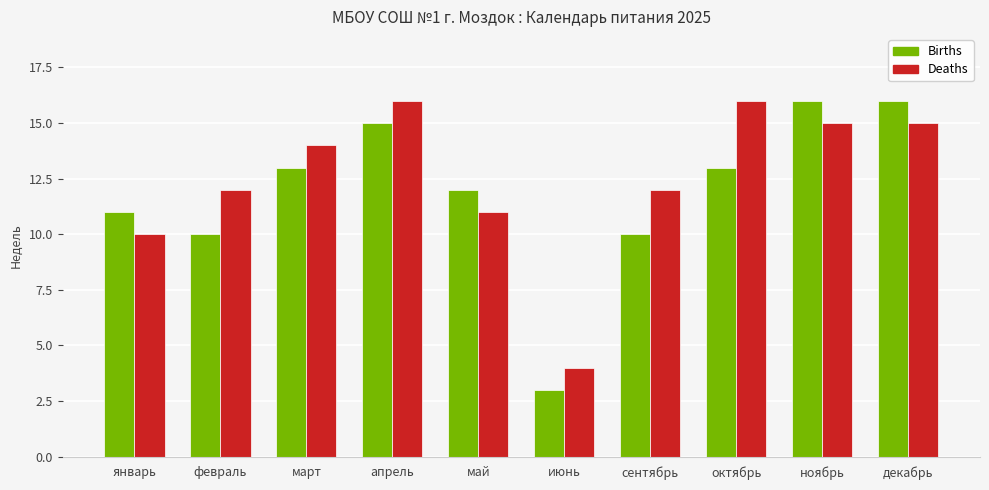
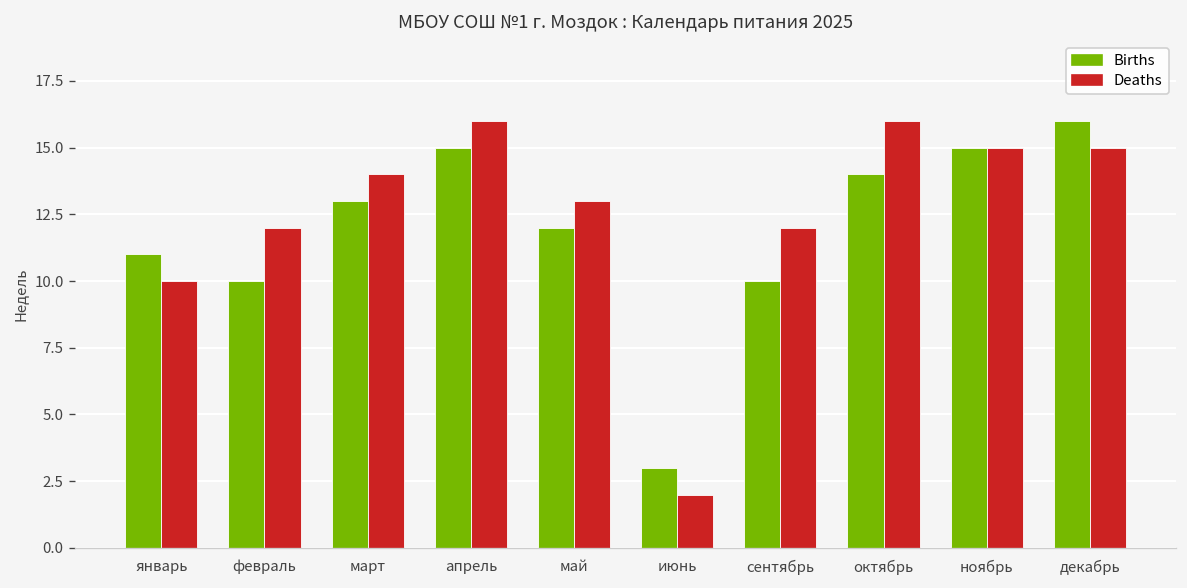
Deaths, май: 11 -> 13
Deaths, июнь: 4 -> 2
Births, октябрь: 13 -> 14
Births, ноябрь: 16 -> 15
